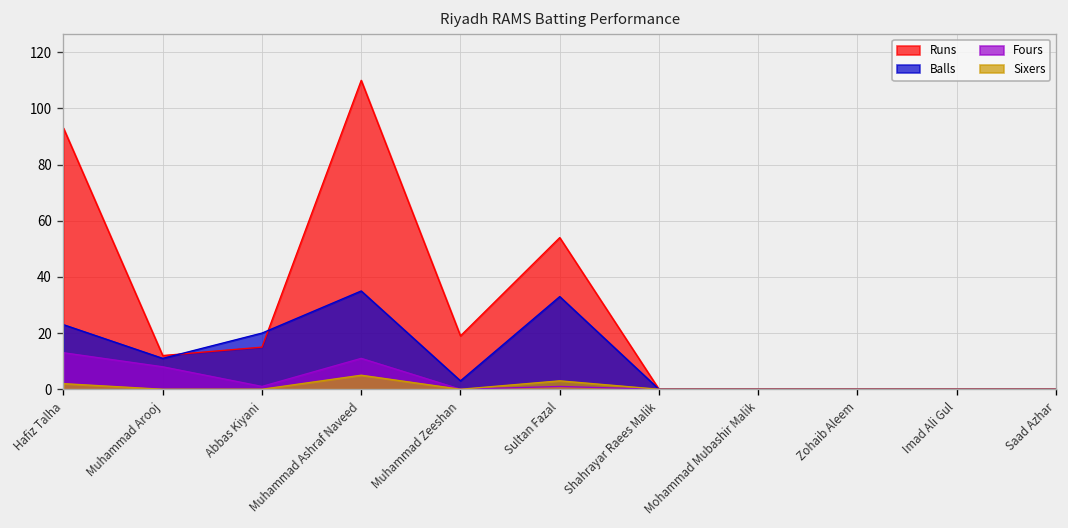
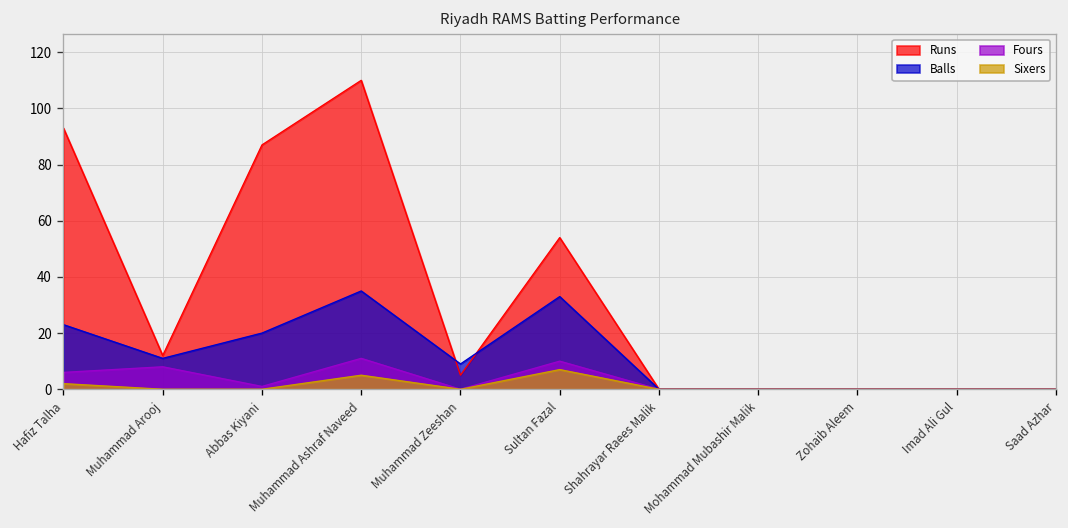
Fours, Hafiz Talha: 13 -> 6
Runs, Abbas Kiyani: 15 -> 87
Runs, Muhammad Zeeshan: 19 -> 5
Balls, Muhammad Zeeshan: 3 -> 9
Fours, Sultan Fazal: 1 -> 10
Sixers, Sultan Fazal: 3 -> 7
